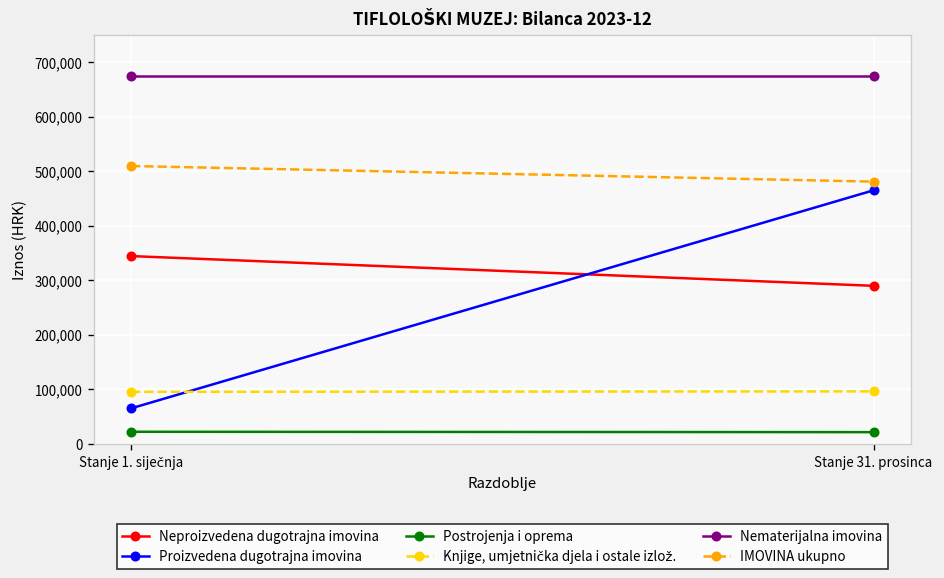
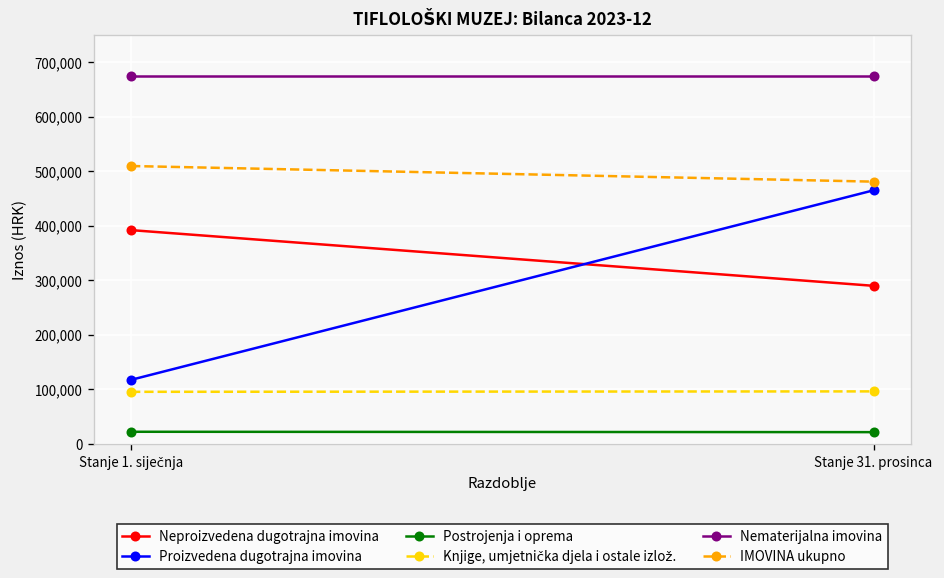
Neproizvedena dugotrajna imovina, Stanje 1. siječnja: 340,000 -> 390,000
Proizvedena dugotrajna imovina, Stanje 1. siječnja: 60,000 -> 120,000
